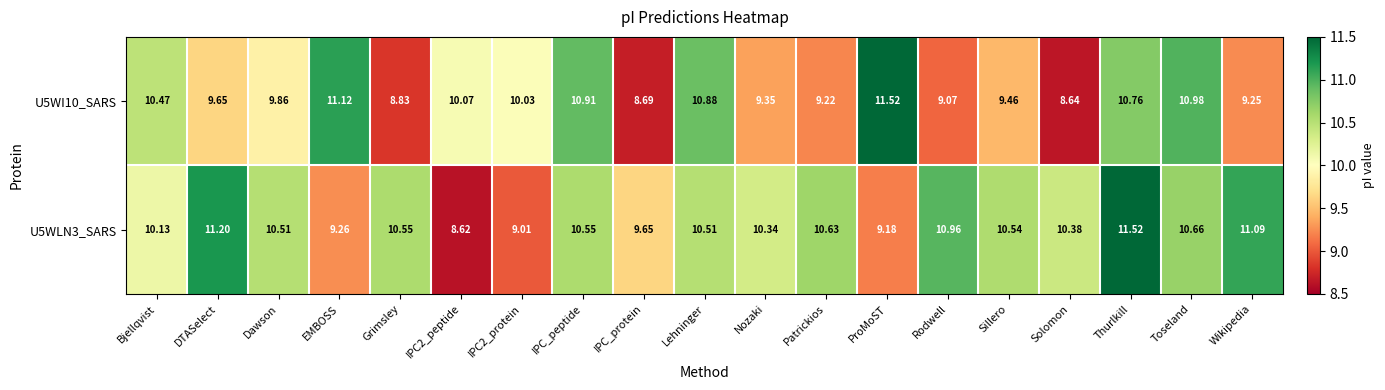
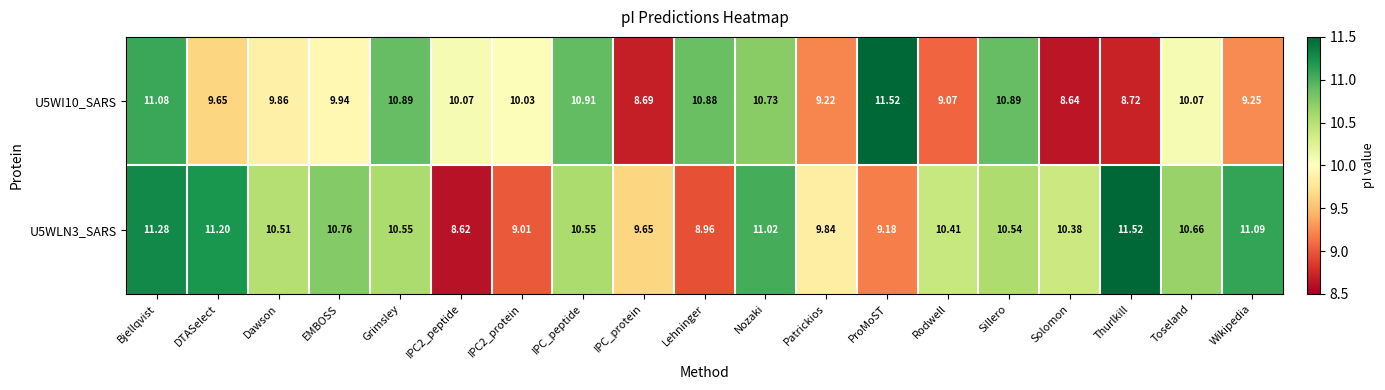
U5WI10_SARS, Bjellqvist: 10.47 -> 11.08
U5WI10_SARS, EMBOSS: 11.12 -> 9.94
U5WI10_SARS, Grimsley: 8.83 -> 10.89
U5WI10_SARS, Nozaki: 9.35 -> 10.73
U5WI10_SARS, Sillero: 9.46 -> 10.89
U5WI10_SARS, Thurlkill: 10.76 -> 8.72
U5WI10_SARS, Toseland: 10.98 -> 10.07
U5WLN3_SARS, Bjellqvist: 10.13 -> 11.28
U5WLN3_SARS, EMBOSS: 9.26 -> 10.76
U5WLN3_SARS, Lehninger: 10.51 -> 8.96
U5WLN3_SARS, Nozaki: 10.34 -> 11.02
U5WLN3_SARS, Patrickios: 10.63 -> 9.84
U5WLN3_SARS, Rodwell: 10.96 -> 10.41
